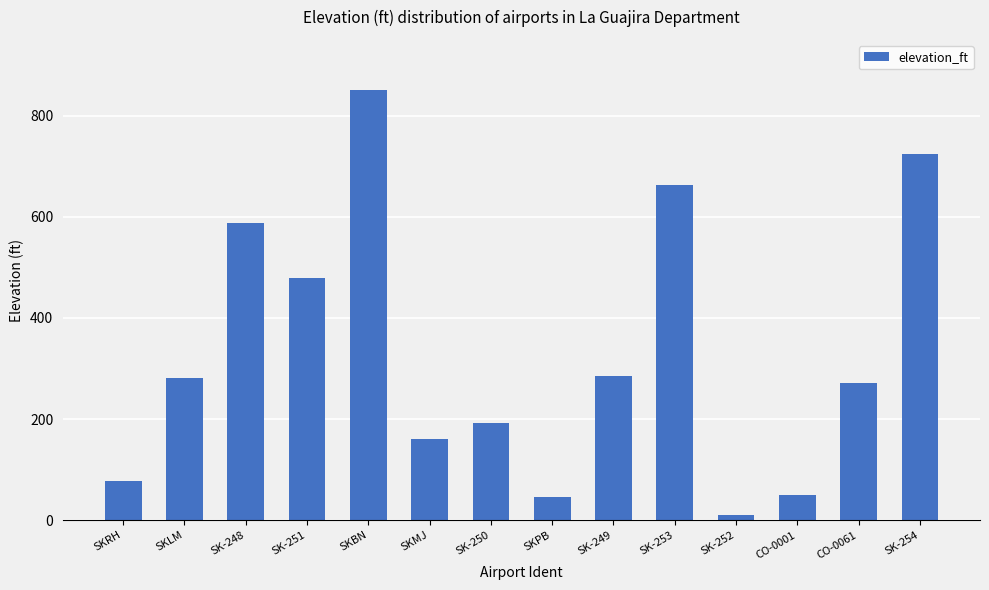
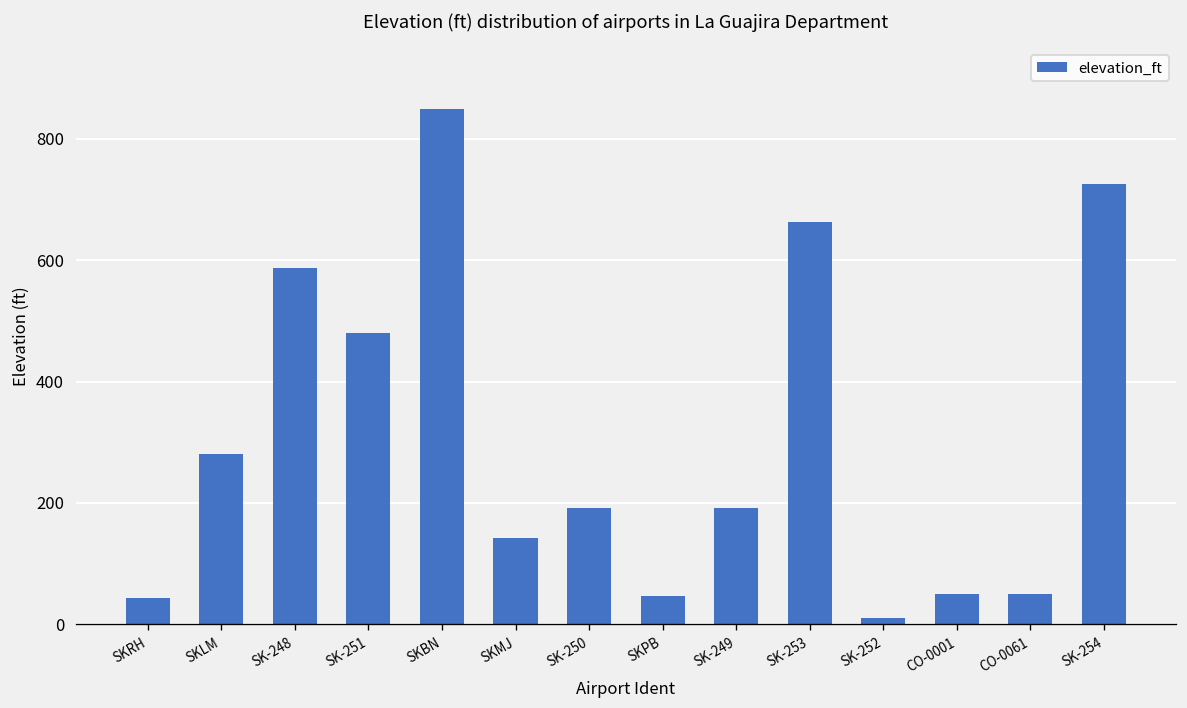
SKRH: 80 -> 40
SKMJ: 160 -> 140
SK-249: 290 -> 190
CO-0061: 270 -> 50
